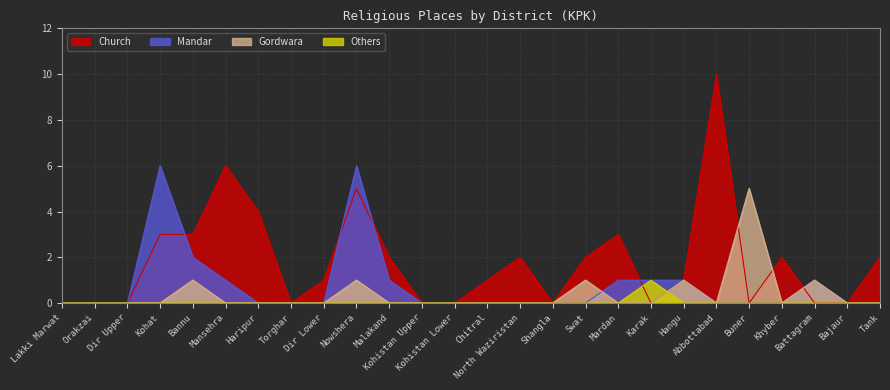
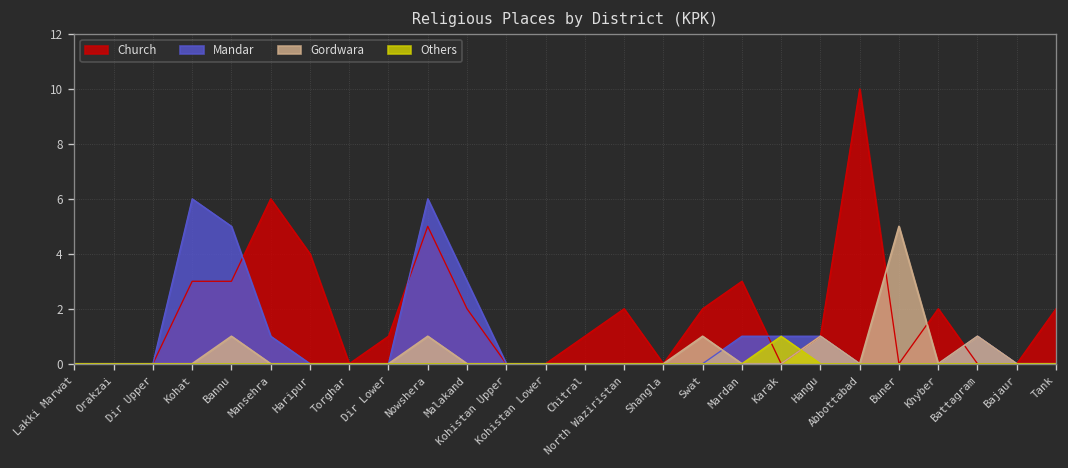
Mandar, Bannu: 2 -> 5
Mandar, Malakand: 1 -> 3
